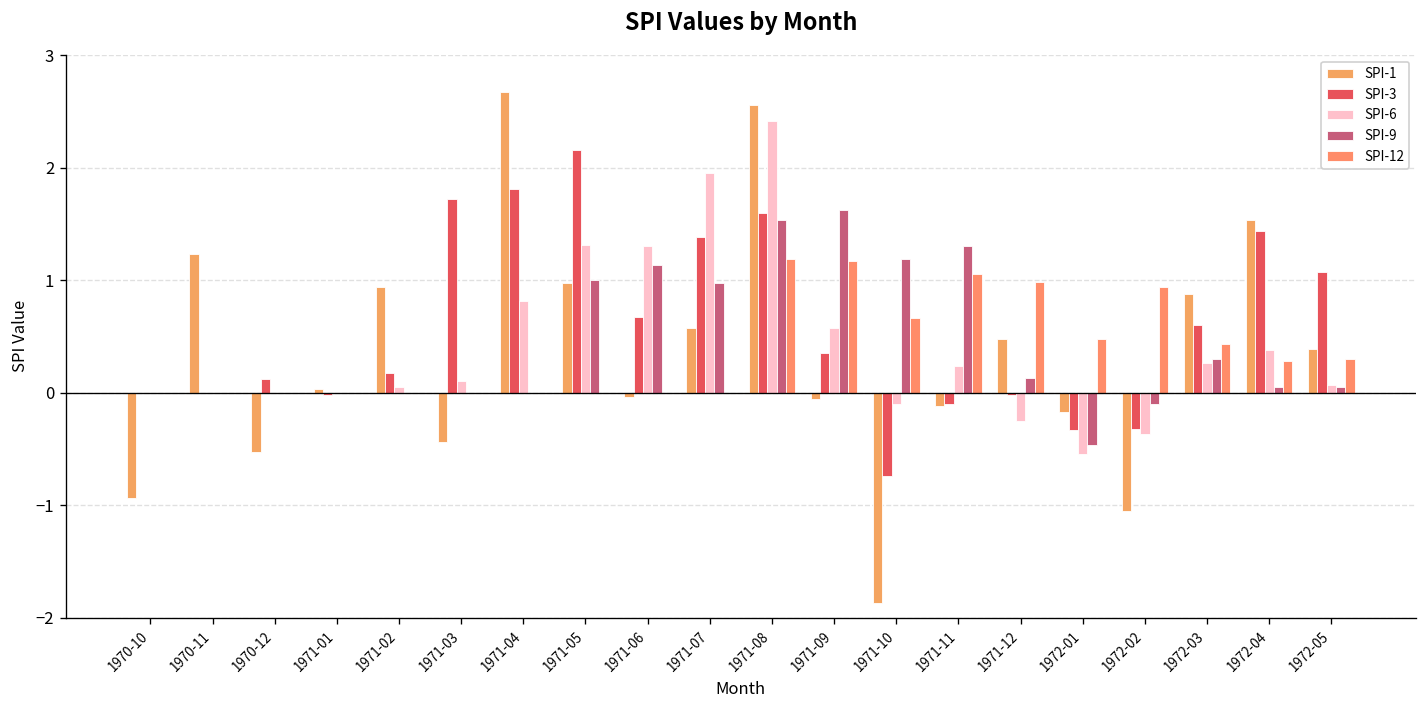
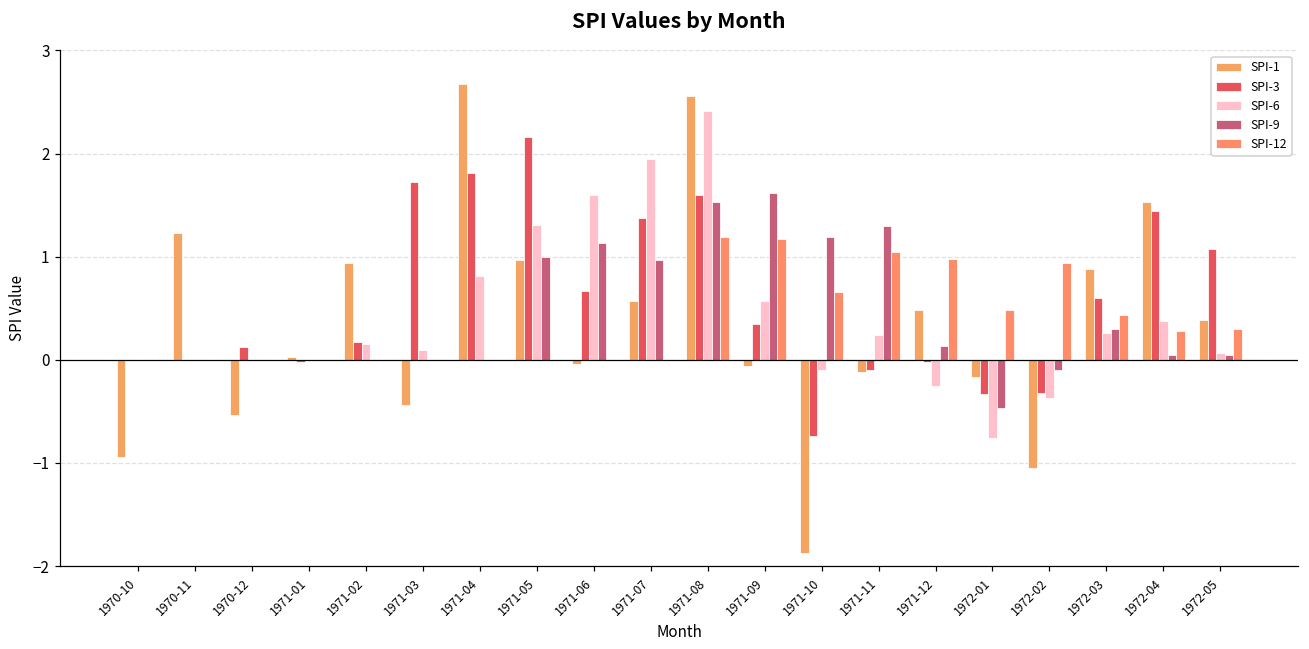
SPI-6, 1971-02: 0.1 -> 0.2
SPI-6, 1971-06: 1.3 -> 1.6
SPI-6, 1972-01: -0.6 -> -0.8
